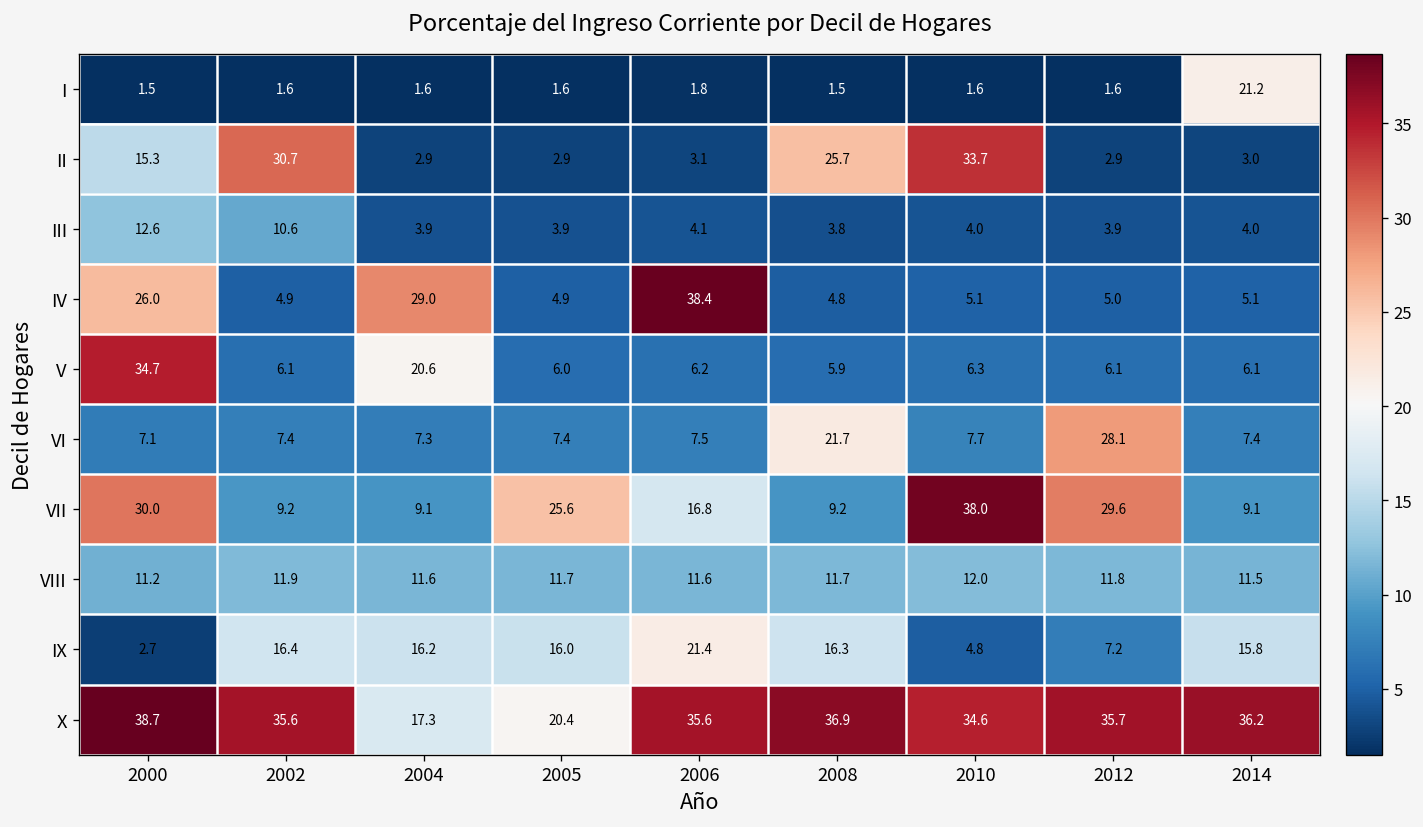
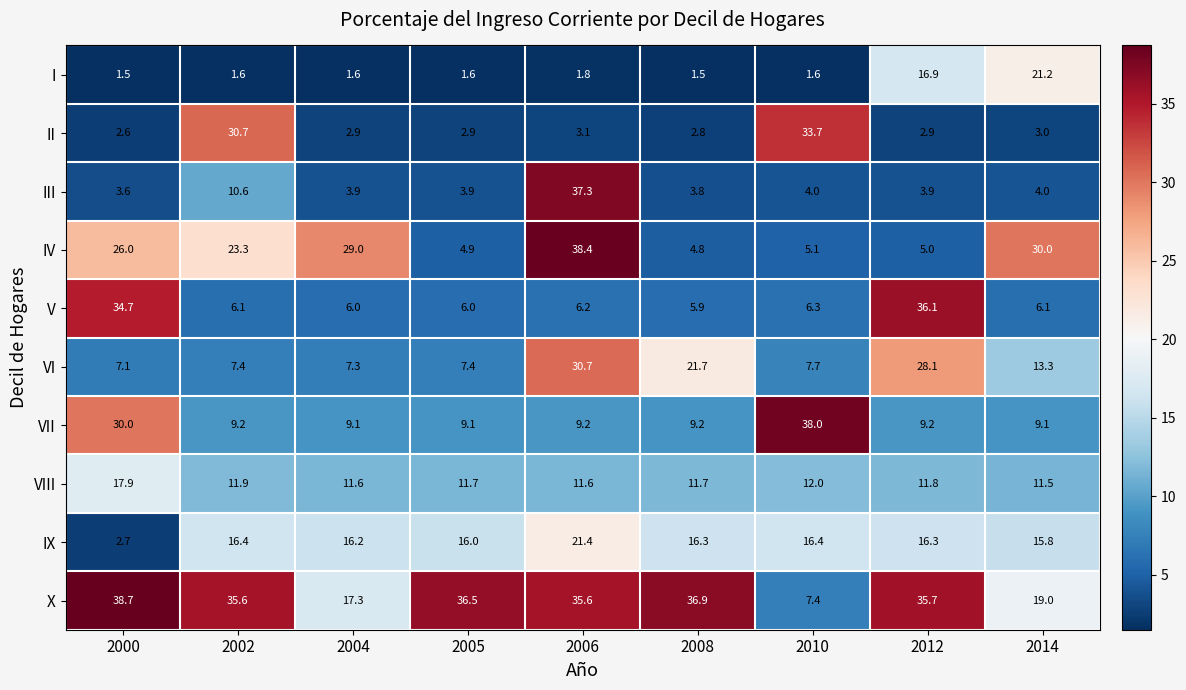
I, 2012: 1.6 -> 16.9
II, 2000: 15.3 -> 2.6
II, 2008: 25.7 -> 2.8
III, 2000: 12.6 -> 3.6
III, 2006: 4.1 -> 37.3
IV, 2002: 4.9 -> 23.3
IV, 2014: 5.1 -> 30.0
V, 2004: 20.6 -> 6.0
V, 2012: 6.1 -> 36.1
VI, 2006: 7.5 -> 30.7
VI, 2014: 7.4 -> 13.3
VII, 2005: 25.6 -> 9.1
VII, 2006: 16.8 -> 9.2
VII, 2012: 29.6 -> 9.2
VIII, 2000: 11.2 -> 17.9
IX, 2010: 4.8 -> 16.4
IX, 2012: 7.2 -> 16.3
X, 2005: 20.4 -> 36.5
X, 2010: 34.6 -> 7.4
X, 2014: 36.2 -> 19.0
